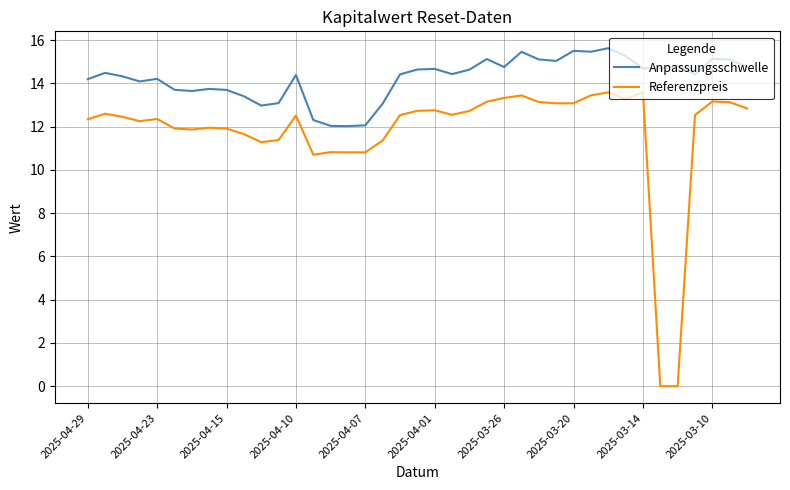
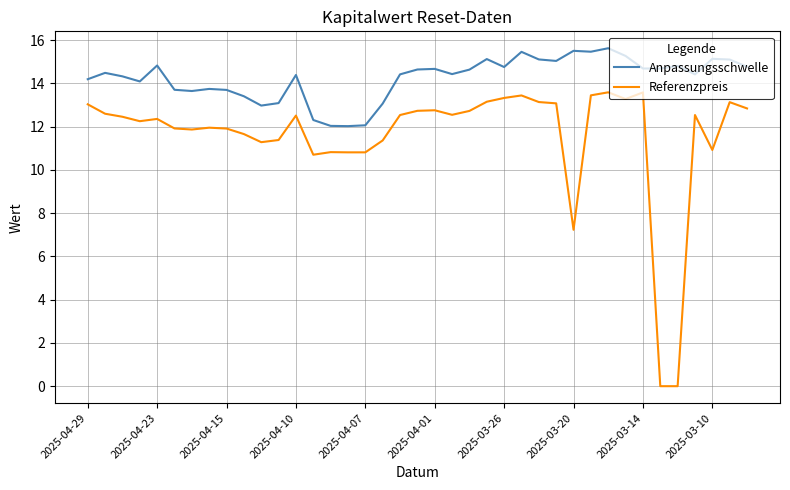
Referenzpreis, 2025-04-29: 12.3 -> 13.0
Anpassungsschwelle, 2025-04-23: 14.2 -> 14.8
Referenzpreis, 2025-03-20: 13.1 -> 7.2
Referenzpreis, 2025-03-10: 13.2 -> 10.9
